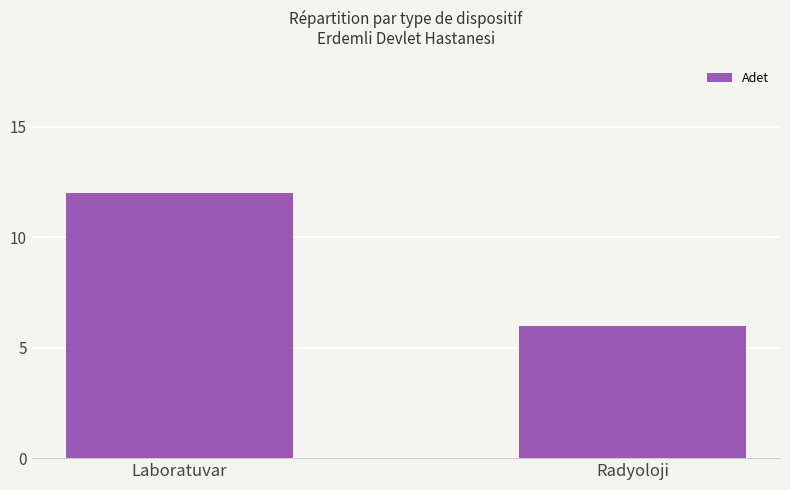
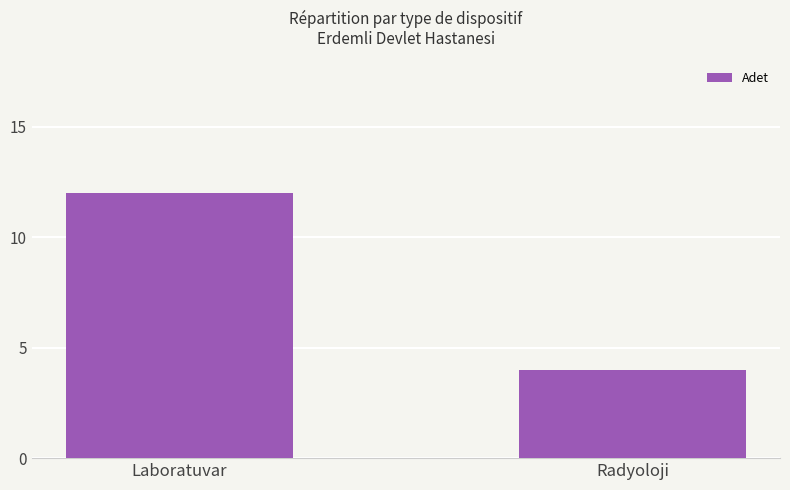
Radyoloji: 6 -> 4
